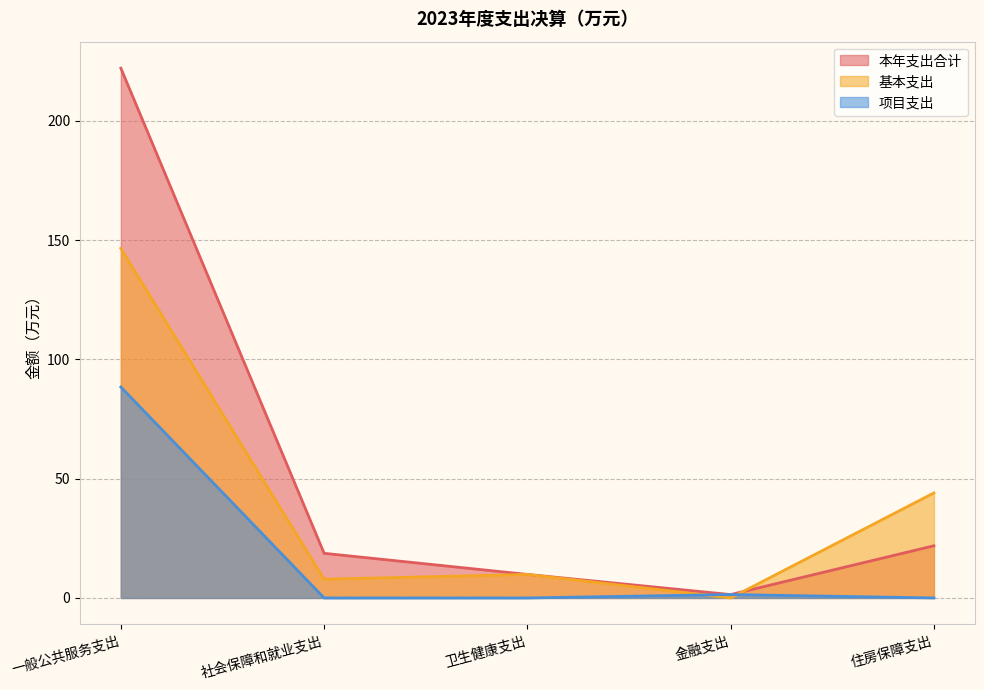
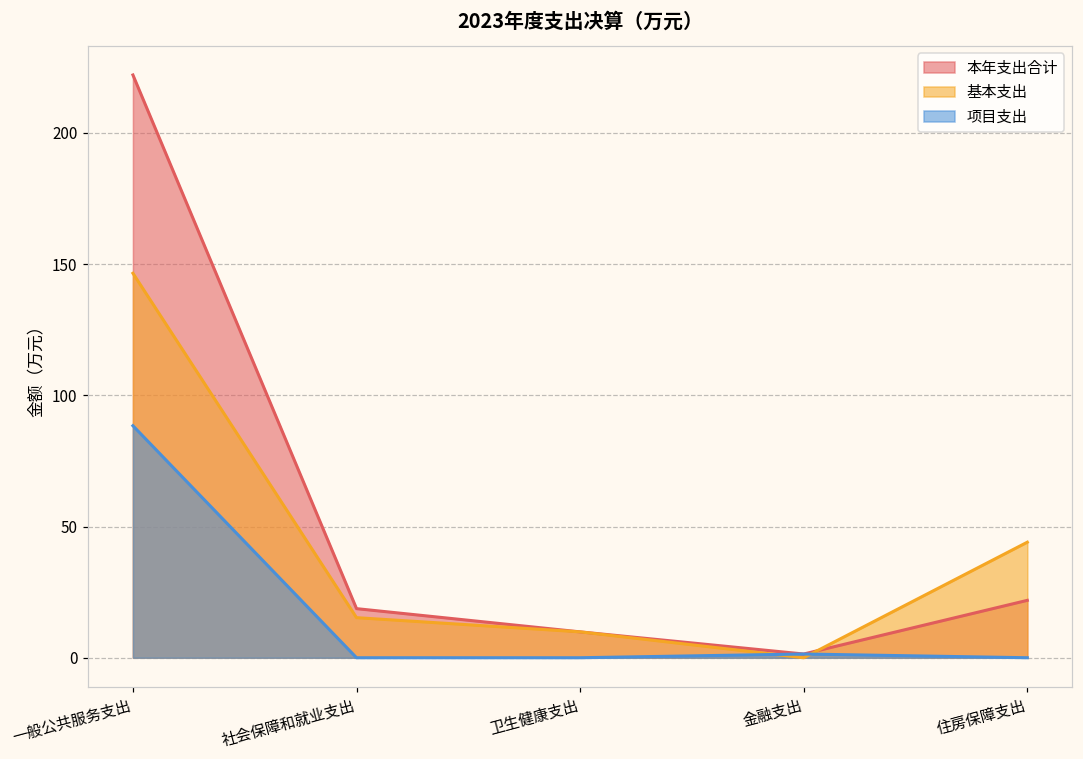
基本支出, 社会保障和就业支出: 8 -> 15
